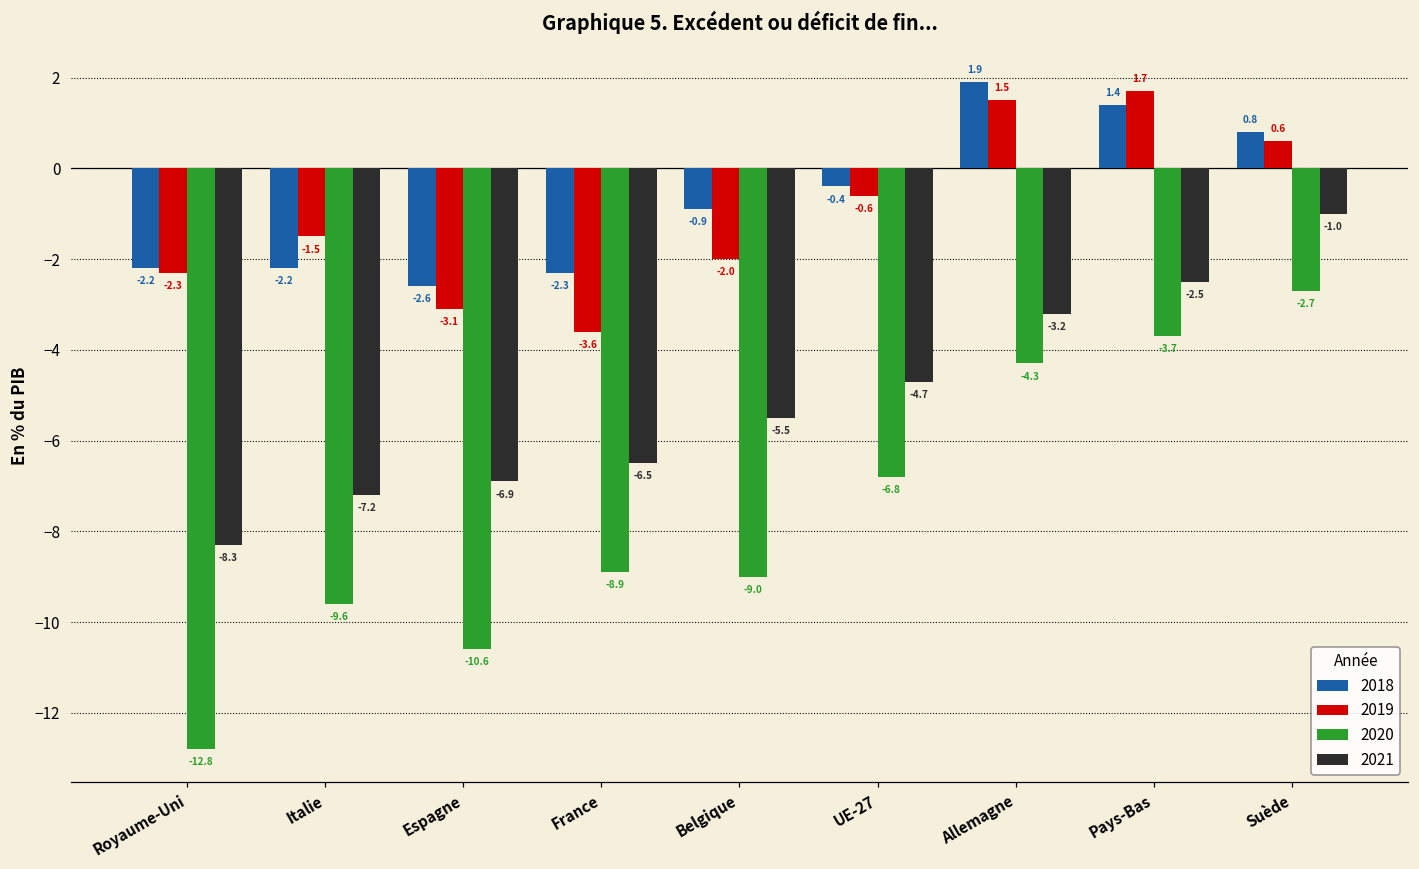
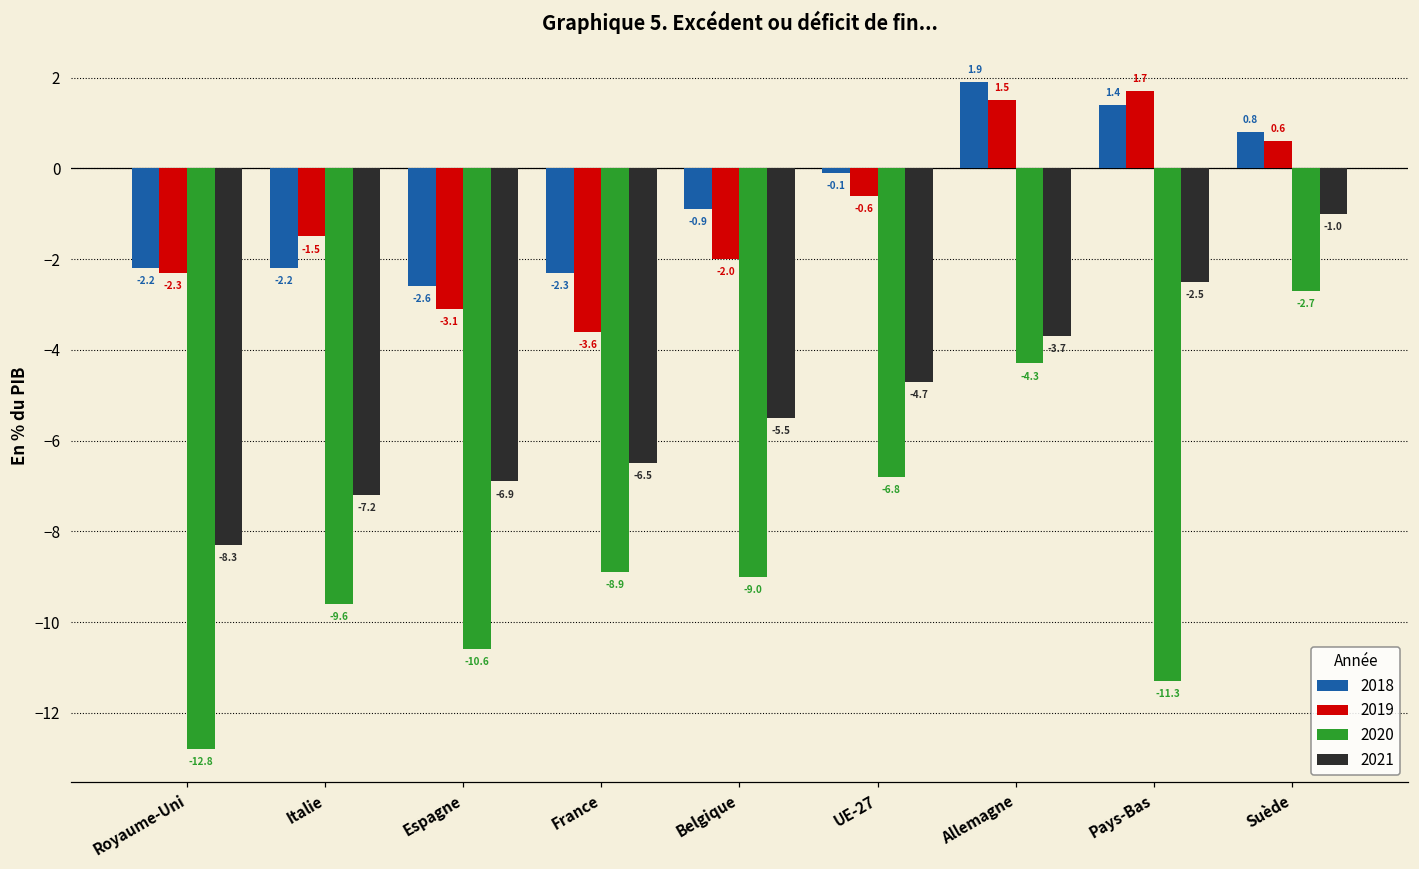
2018, UE-27: -0.4 -> -0.1
2021, Allemagne: -3.2 -> -3.7
2020, Pays-Bas: -3.7 -> -11.3
